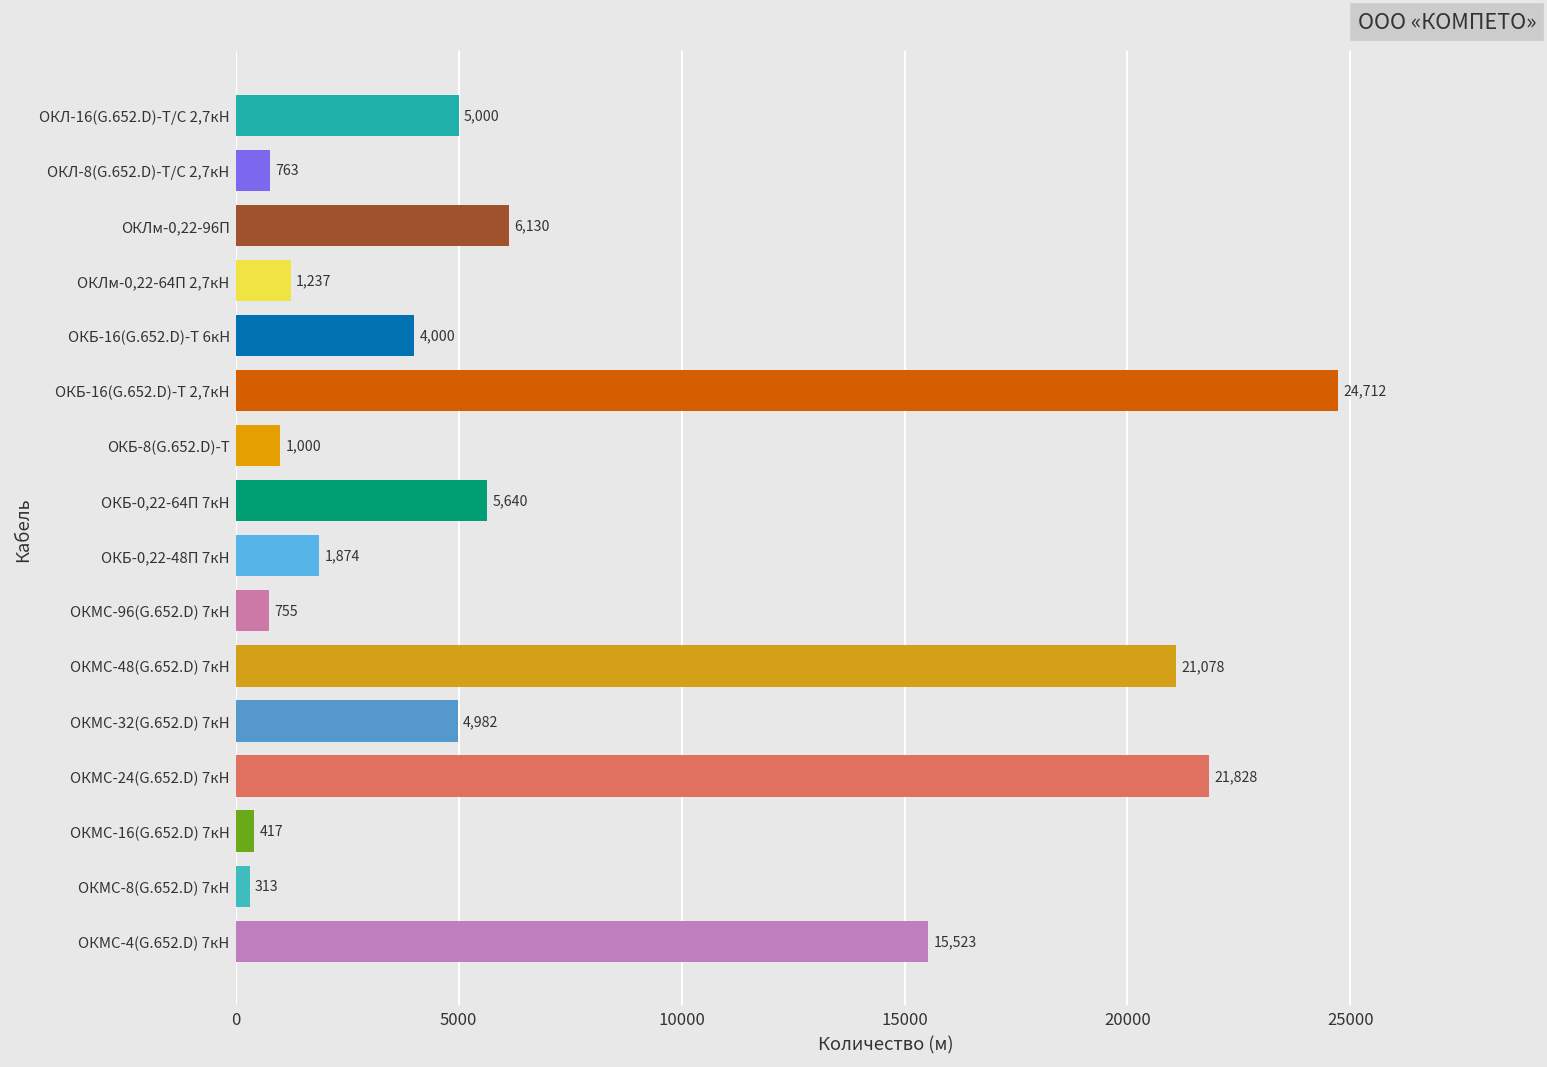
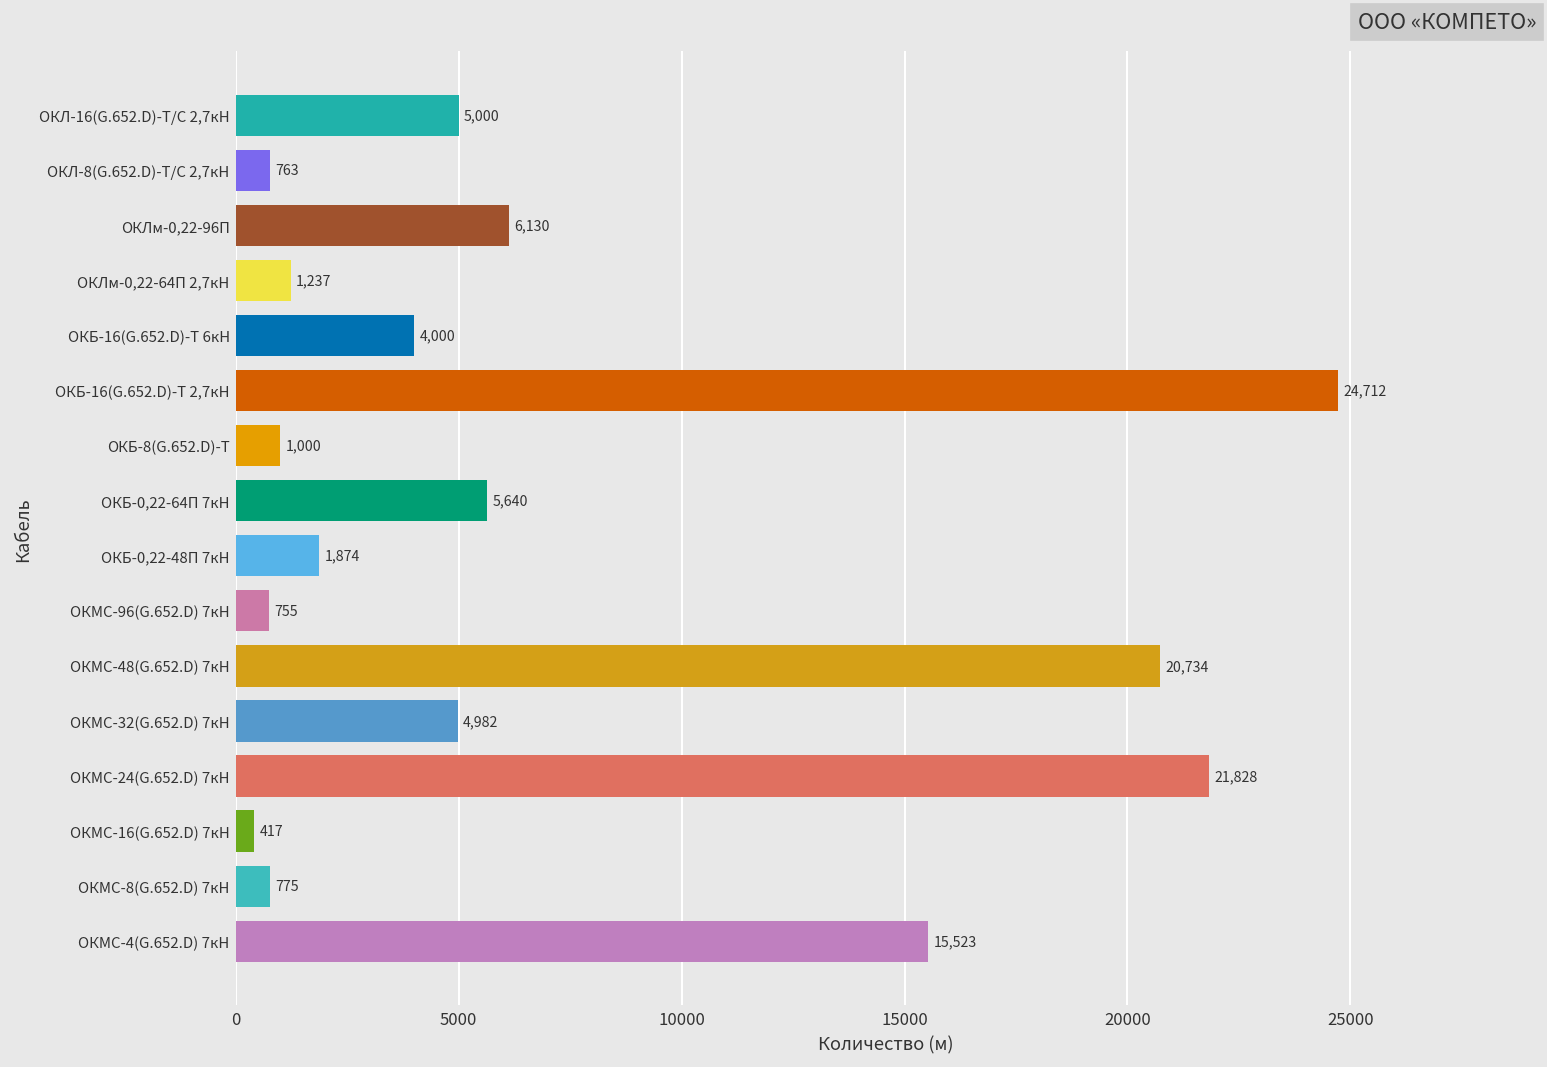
ОКМС-48(G.652.D) 7кН: 21,078 -> 20,734
ОКМС-8(G.652.D) 7кН: 313 -> 775
